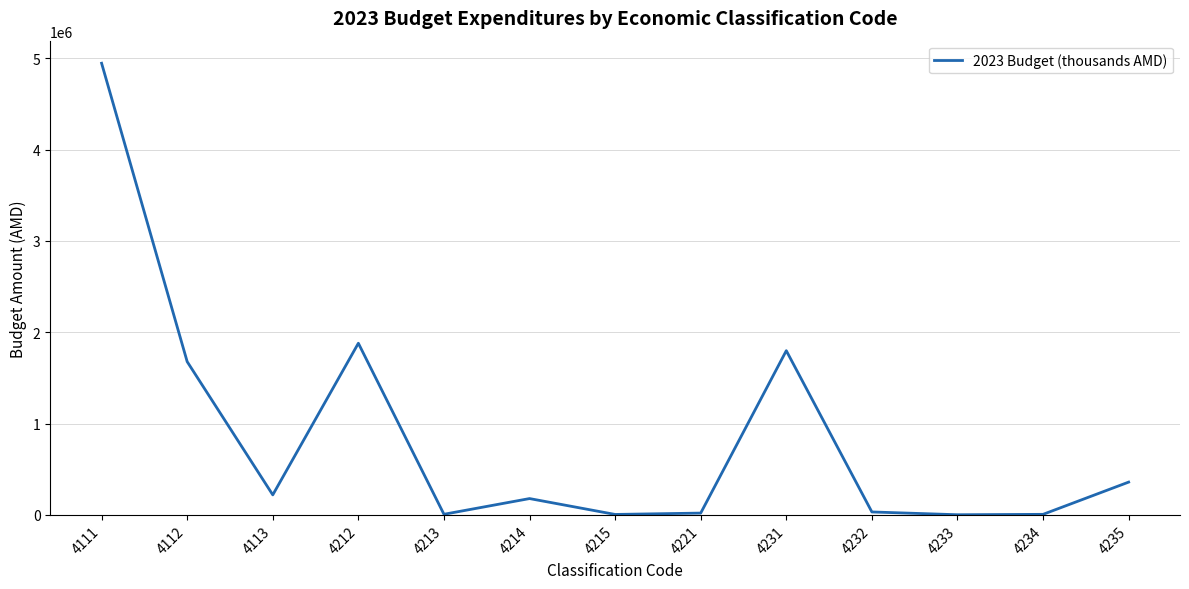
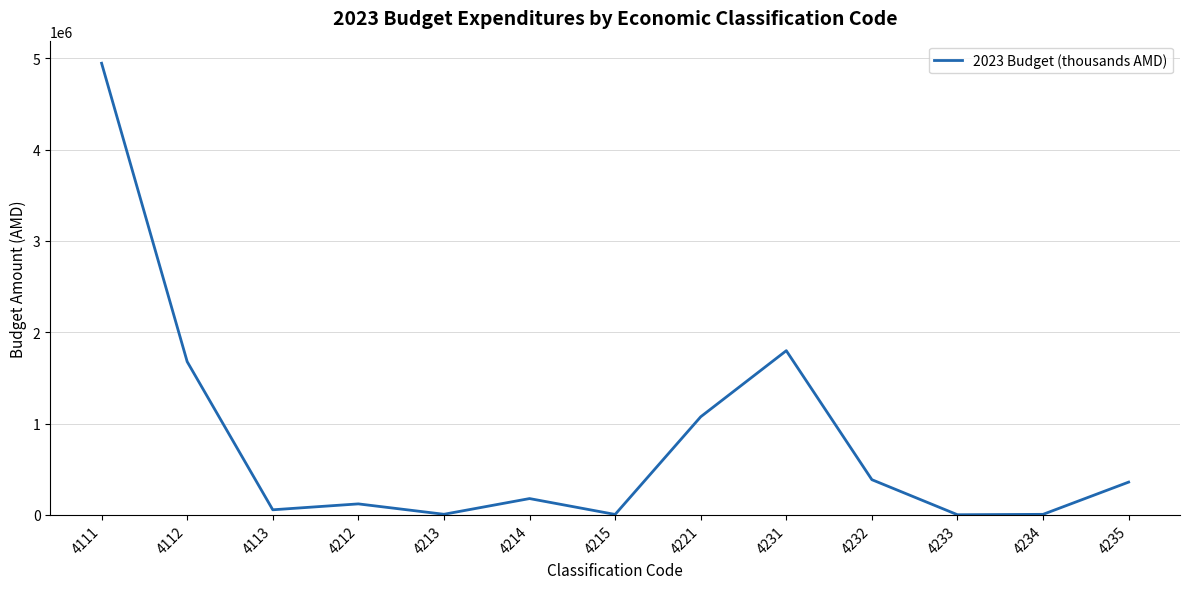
4113: 200000 -> 100000
4212: 1900000 -> 100000
4221: 0 -> 1100000
4232: 0 -> 400000
